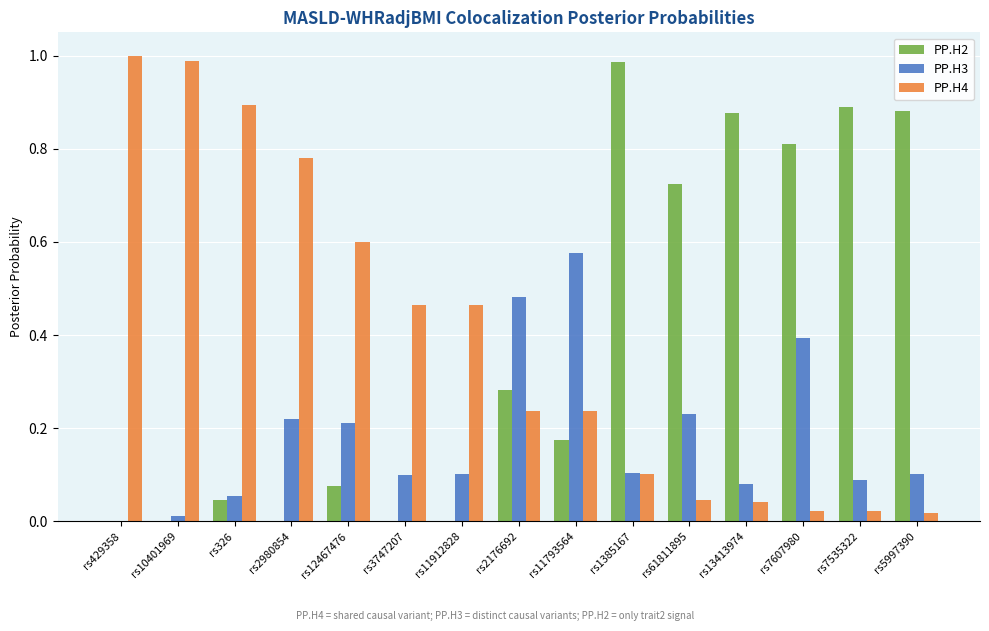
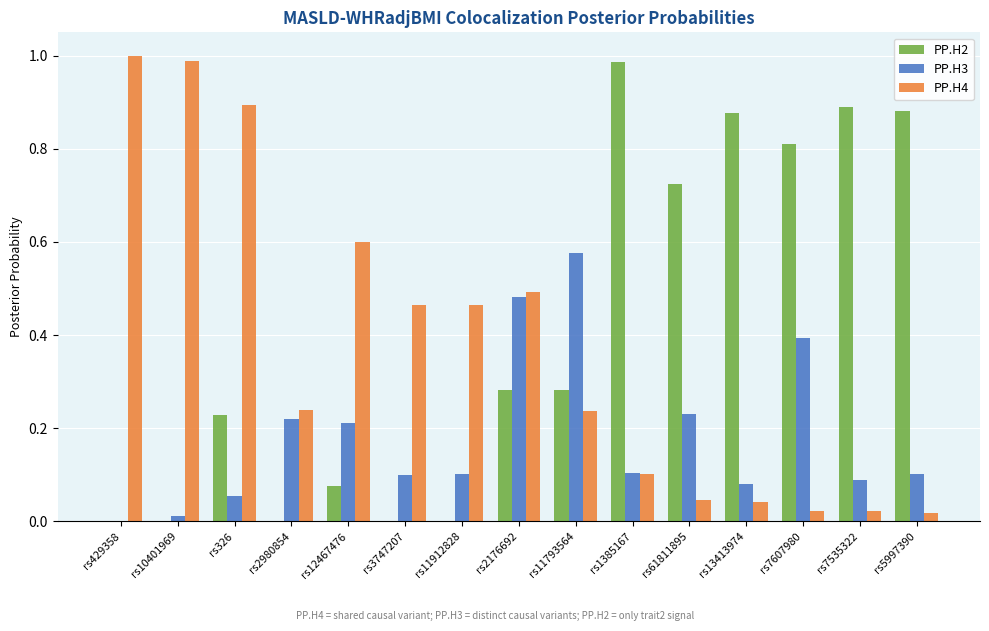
PP.H2, rs326: 0.05 -> 0.23
PP.H4, rs2980854: 0.78 -> 0.24
PP.H4, rs2176692: 0.24 -> 0.49
PP.H2, rs11793564: 0.17 -> 0.28
